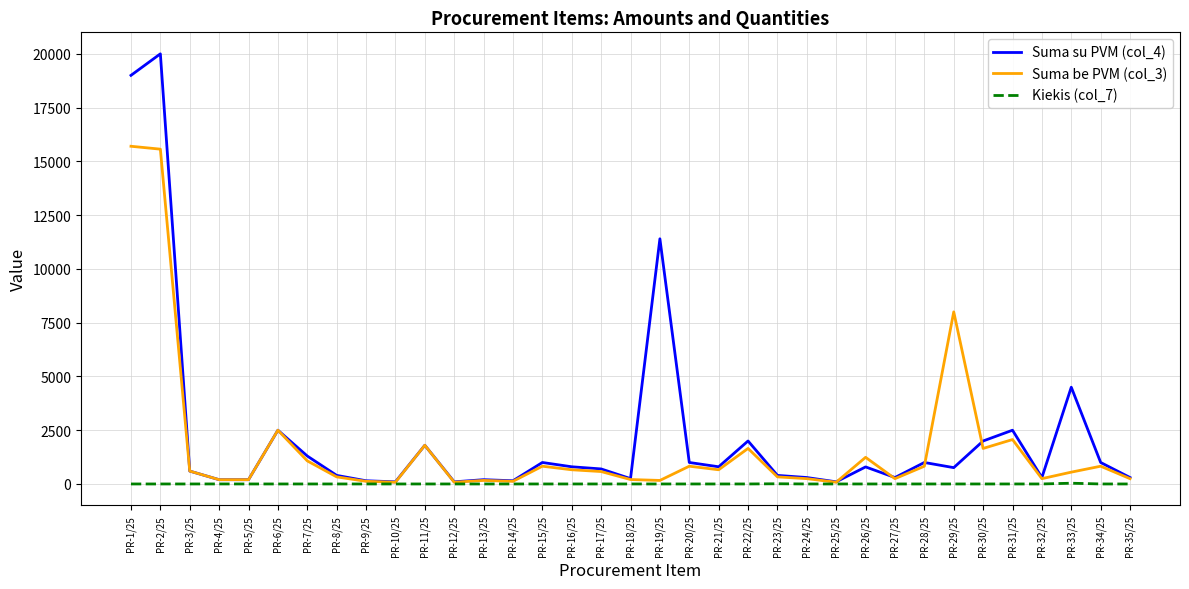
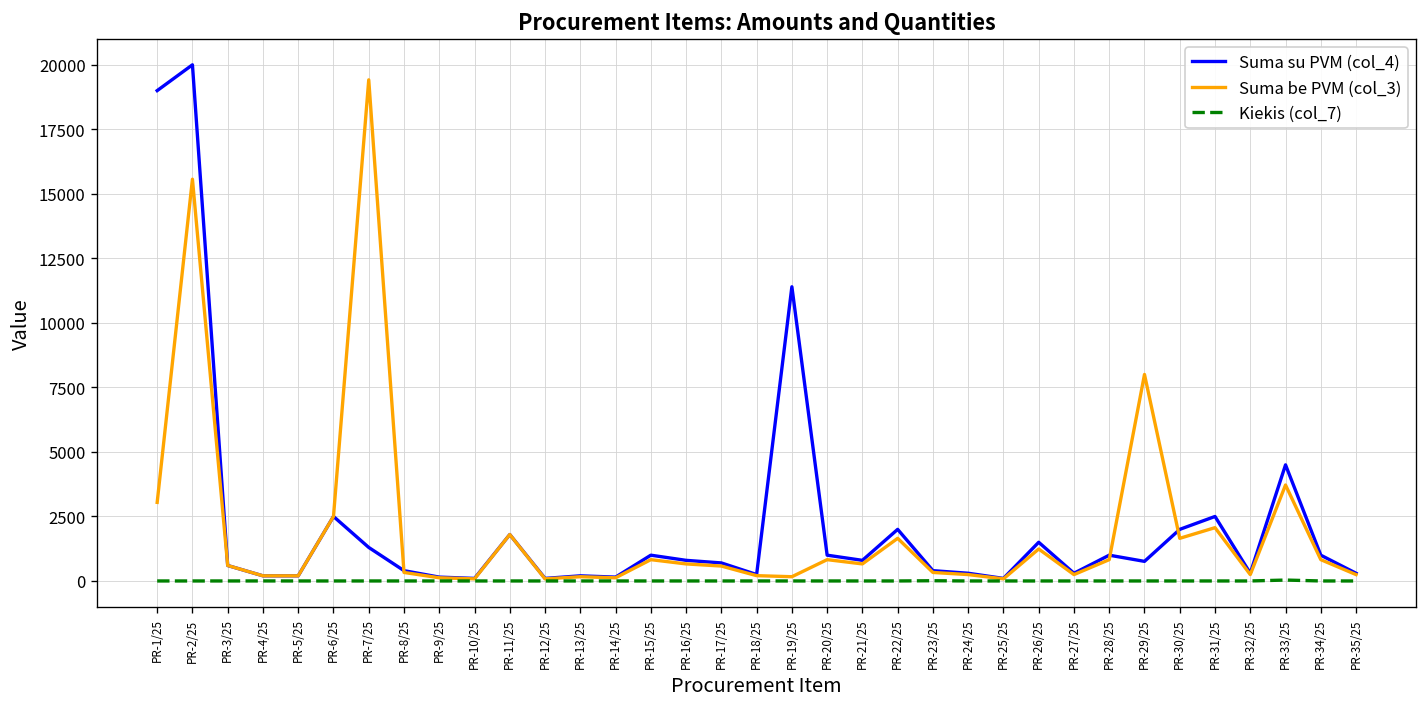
Suma be PVM (col_3), PR-1/25: 15700 -> 3000
Suma be PVM (col_3), PR-7/25: 1100 -> 19400
Suma su PVM (col_4), PR-26/25: 800 -> 1500
Suma be PVM (col_3), PR-33/25: 600 -> 3700
